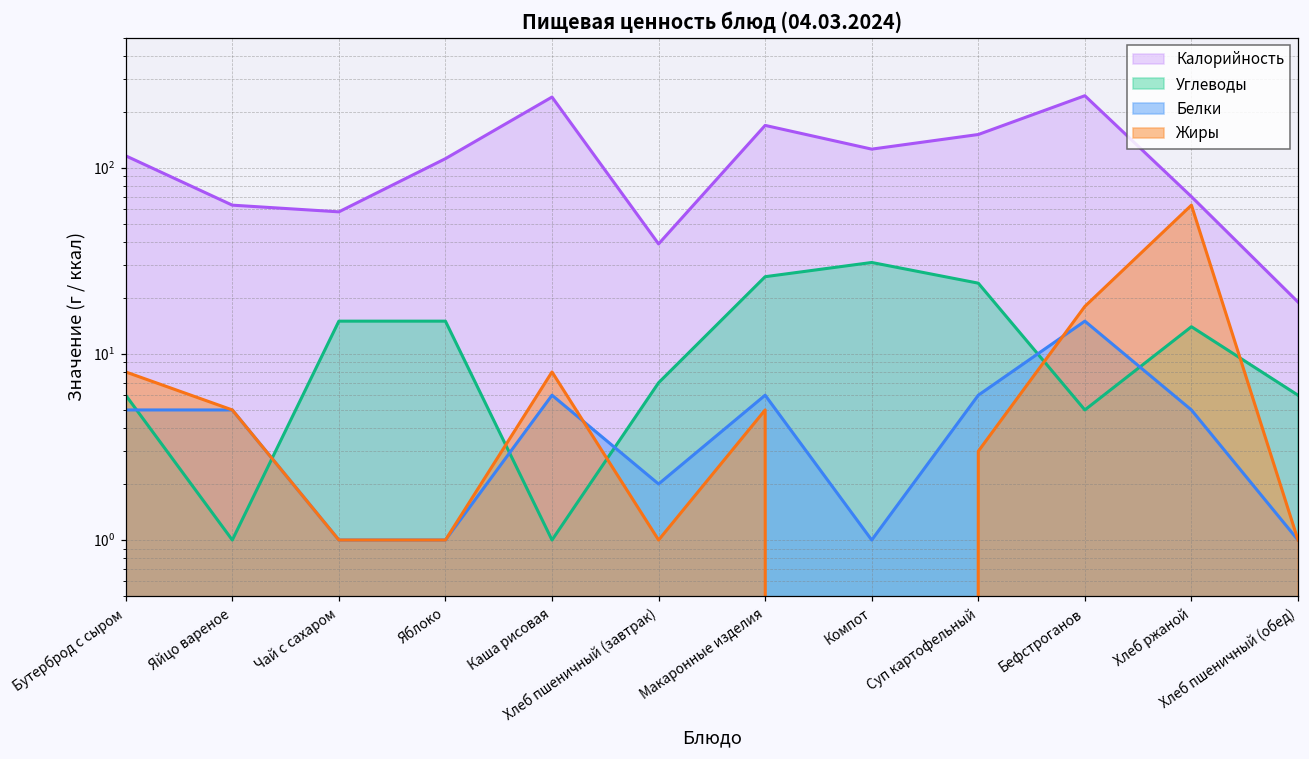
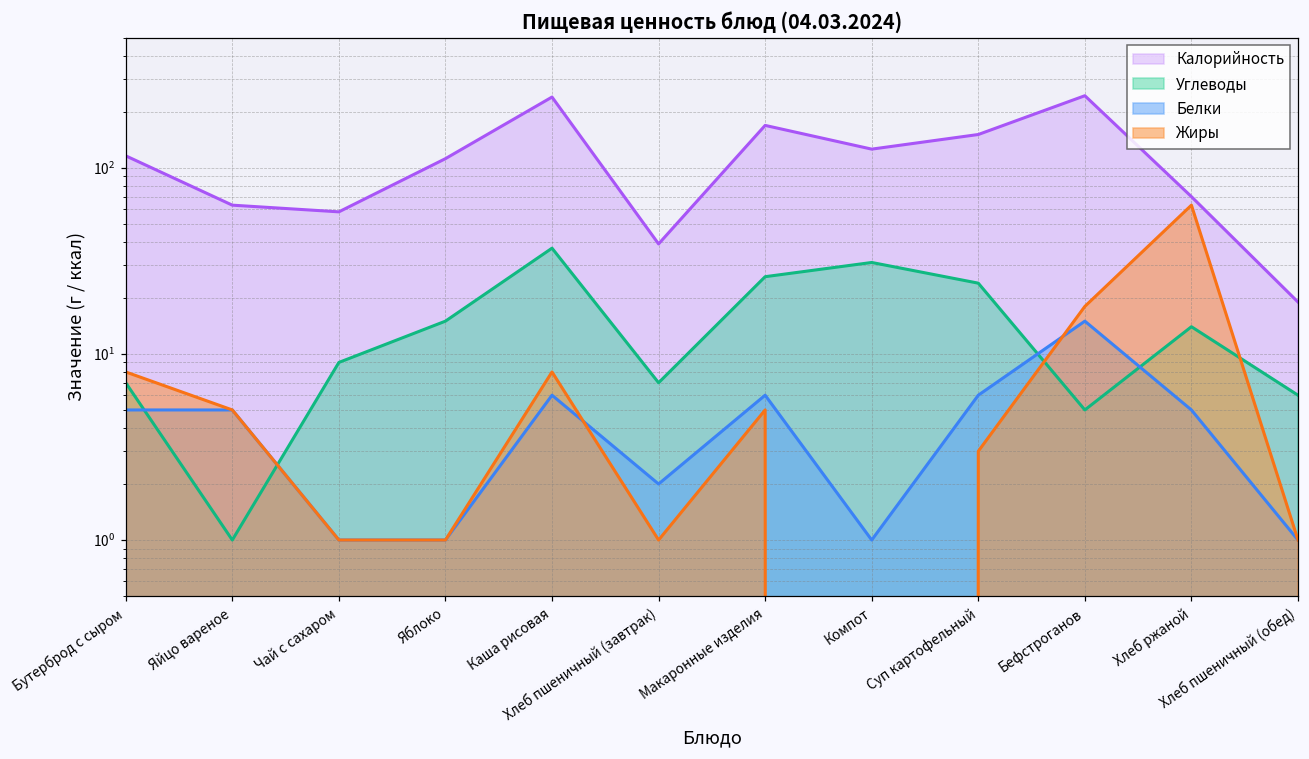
Углеводы, Бутерброд с сыром: 6 -> 7
Углеводы, Чай с сахаром: 15 -> 9
Углеводы, Каша рисовая: 1 -> 37
